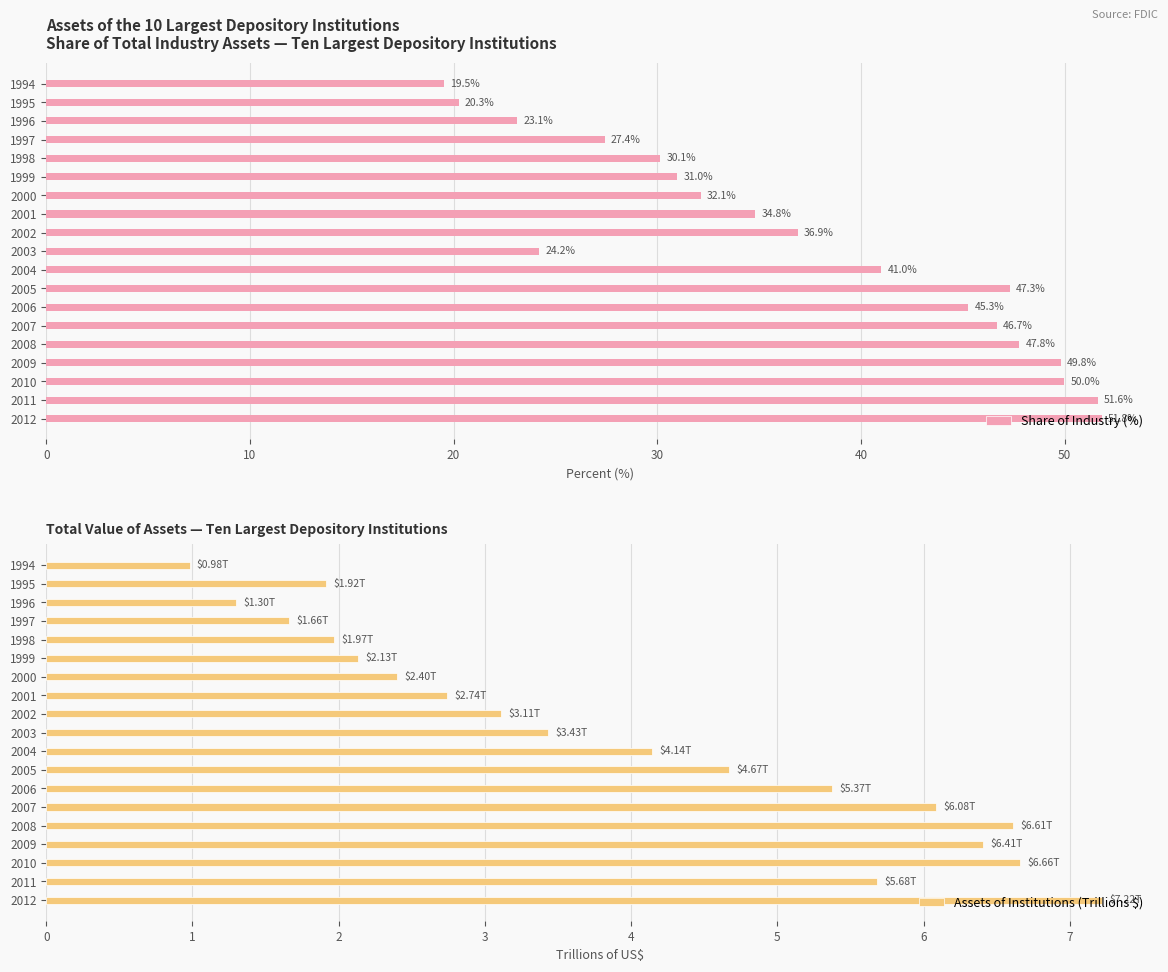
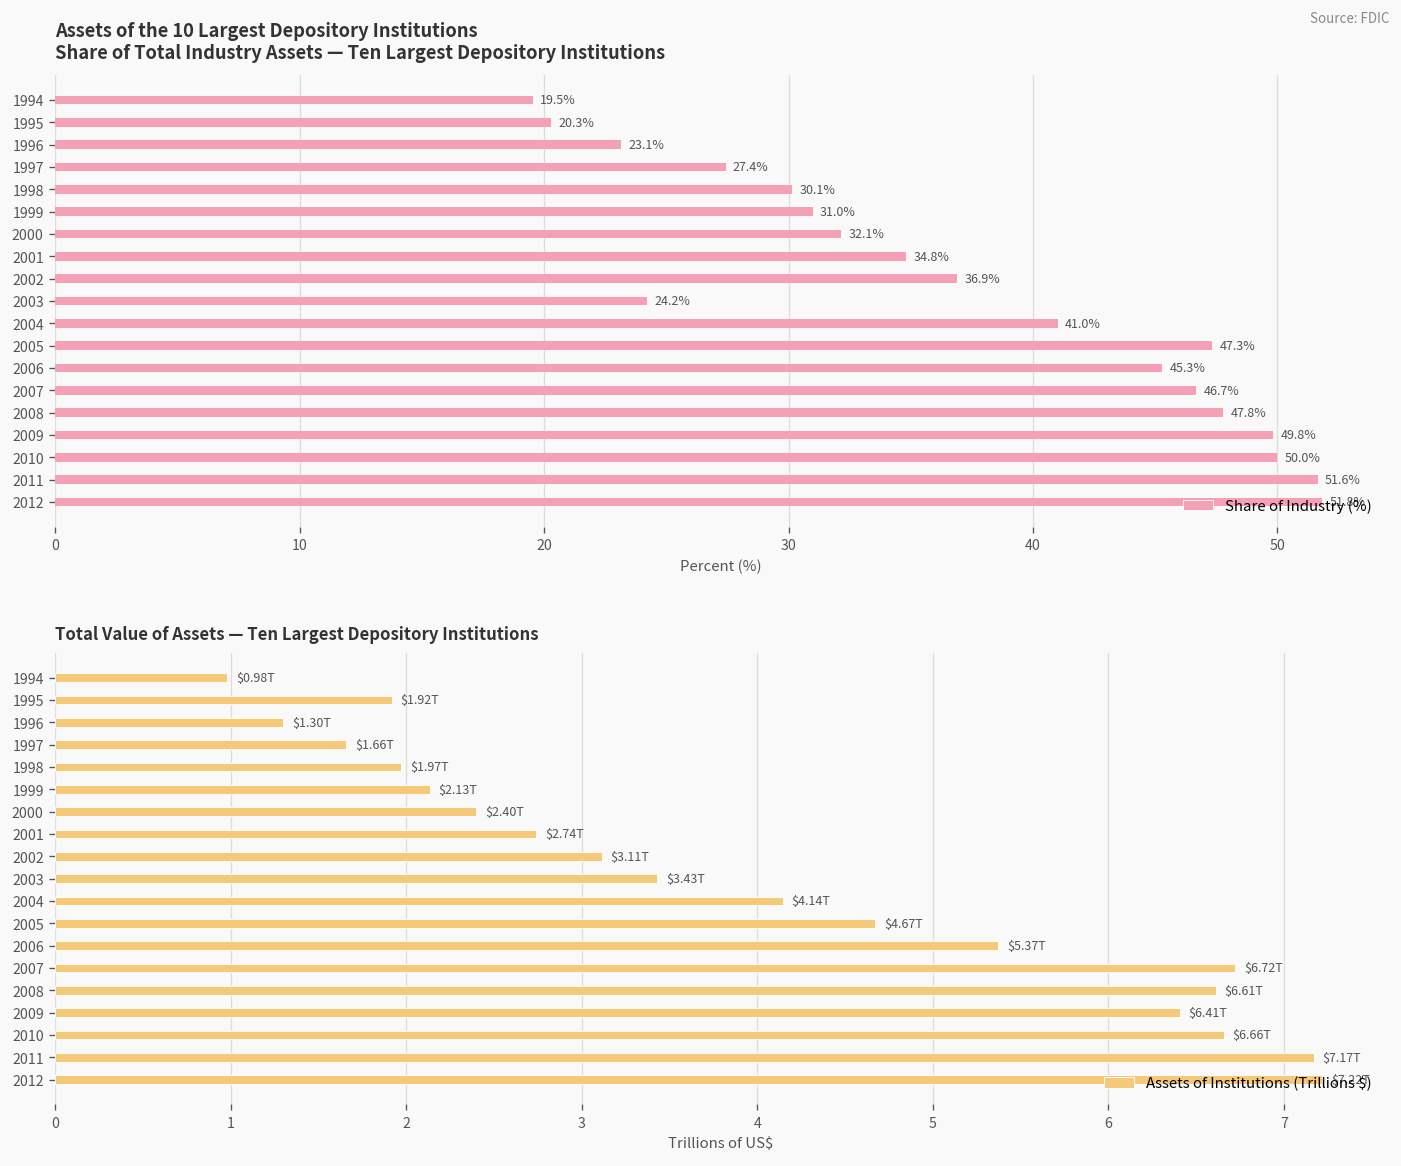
Total Value of Assets — Ten Largest Depository Institutions, 2007: $6.08T -> $6.72T
Total Value of Assets — Ten Largest Depository Institutions, 2011: $5.68T -> $7.17T
